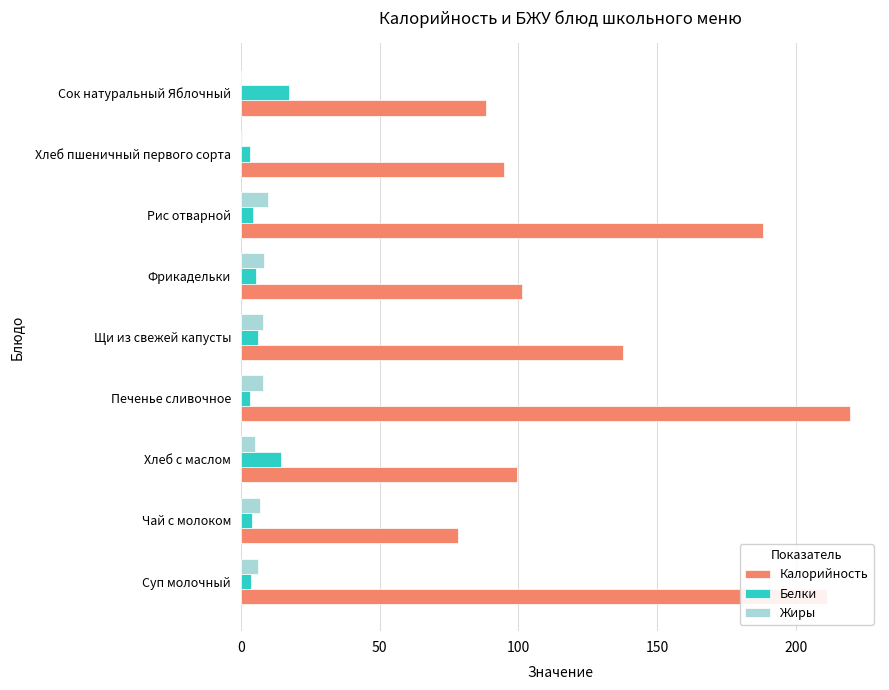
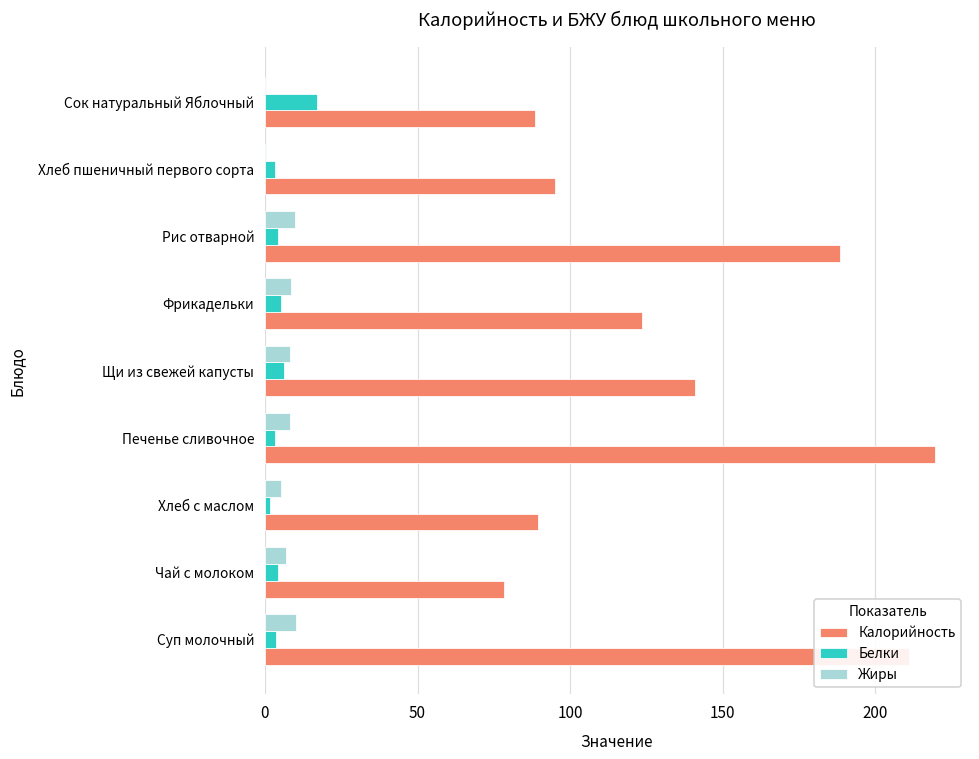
Калорийность, Фрикадельки: 101 -> 124
Калорийность, Щи из свежей капусты: 138 -> 141
Белки, Хлеб с маслом: 15 -> 2
Калорийность, Хлеб с маслом: 100 -> 90
Жиры, Суп молочный: 6 -> 10
